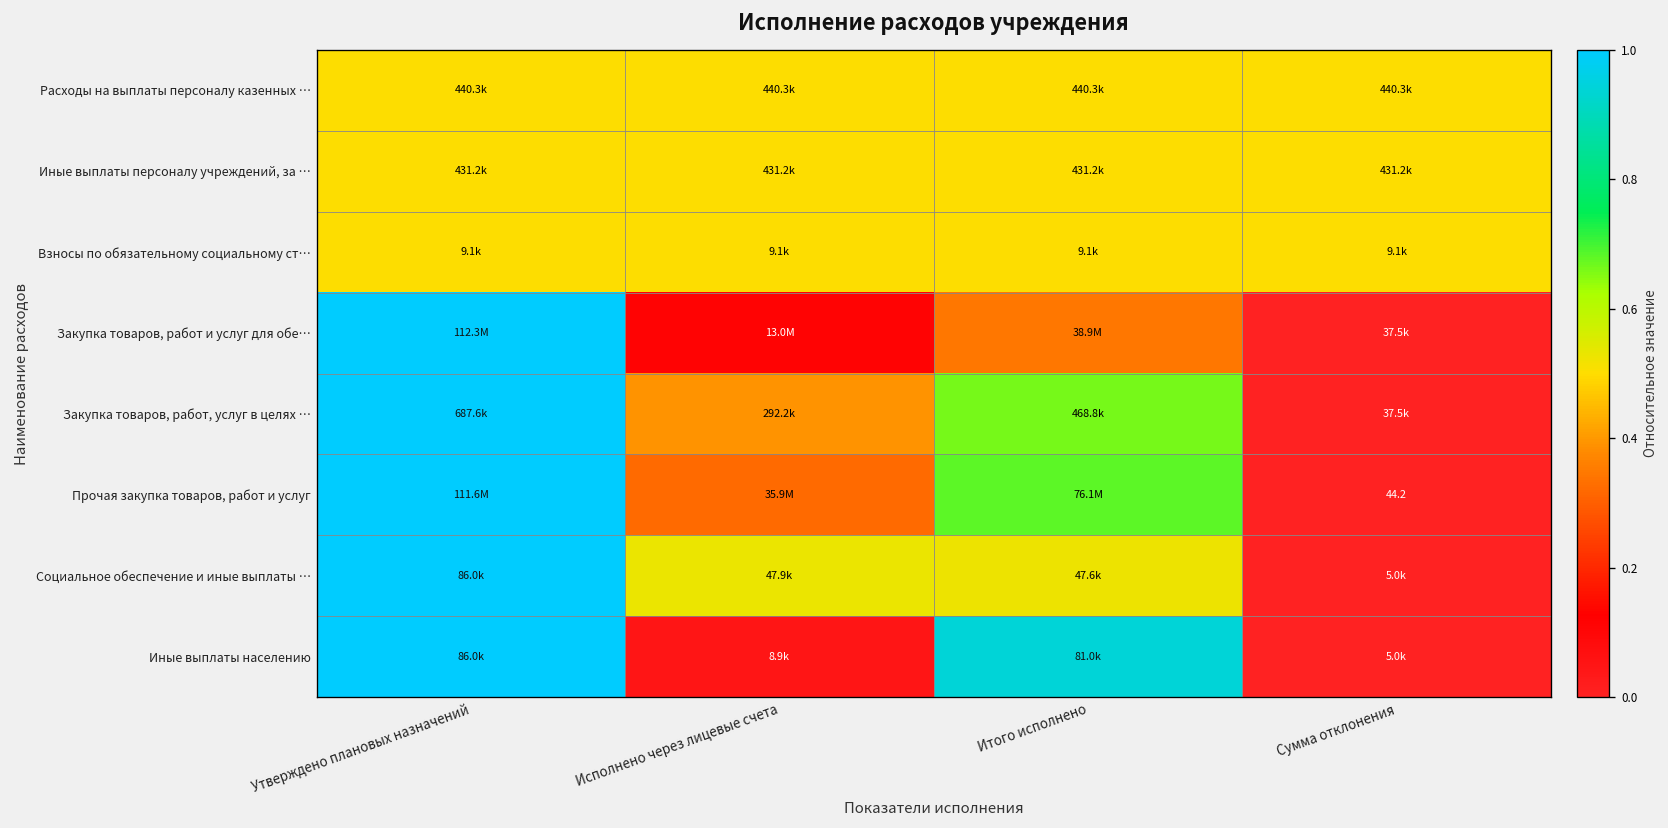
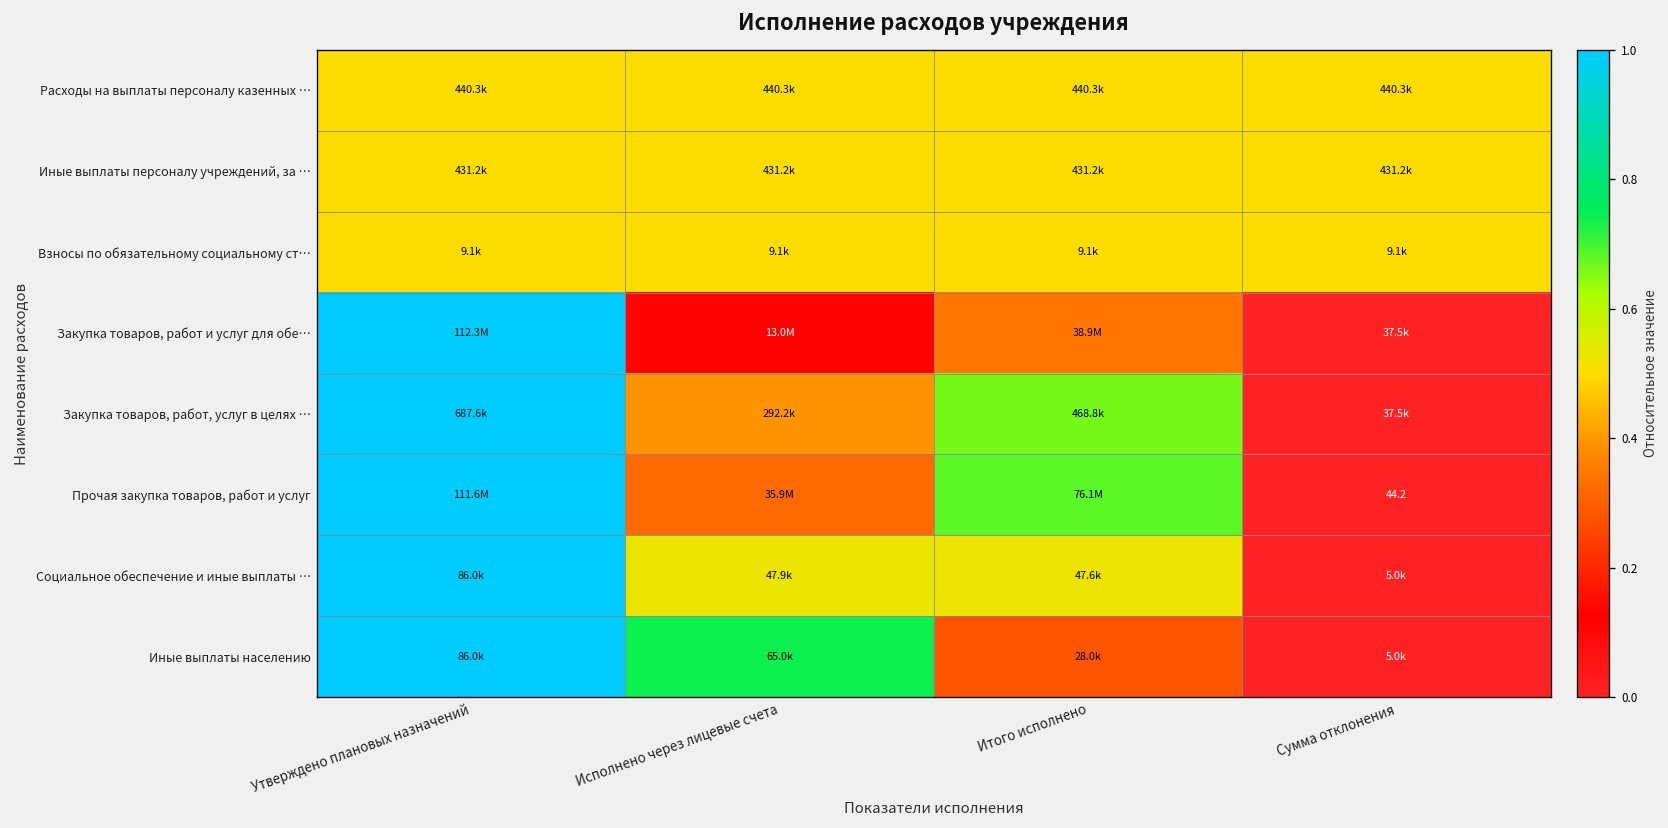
Иные выплаты населению, Исполнено через лицевые счета: 8.9k -> 65.0k
Иные выплаты населению, Итого исполнено: 81.0k -> 28.0k
